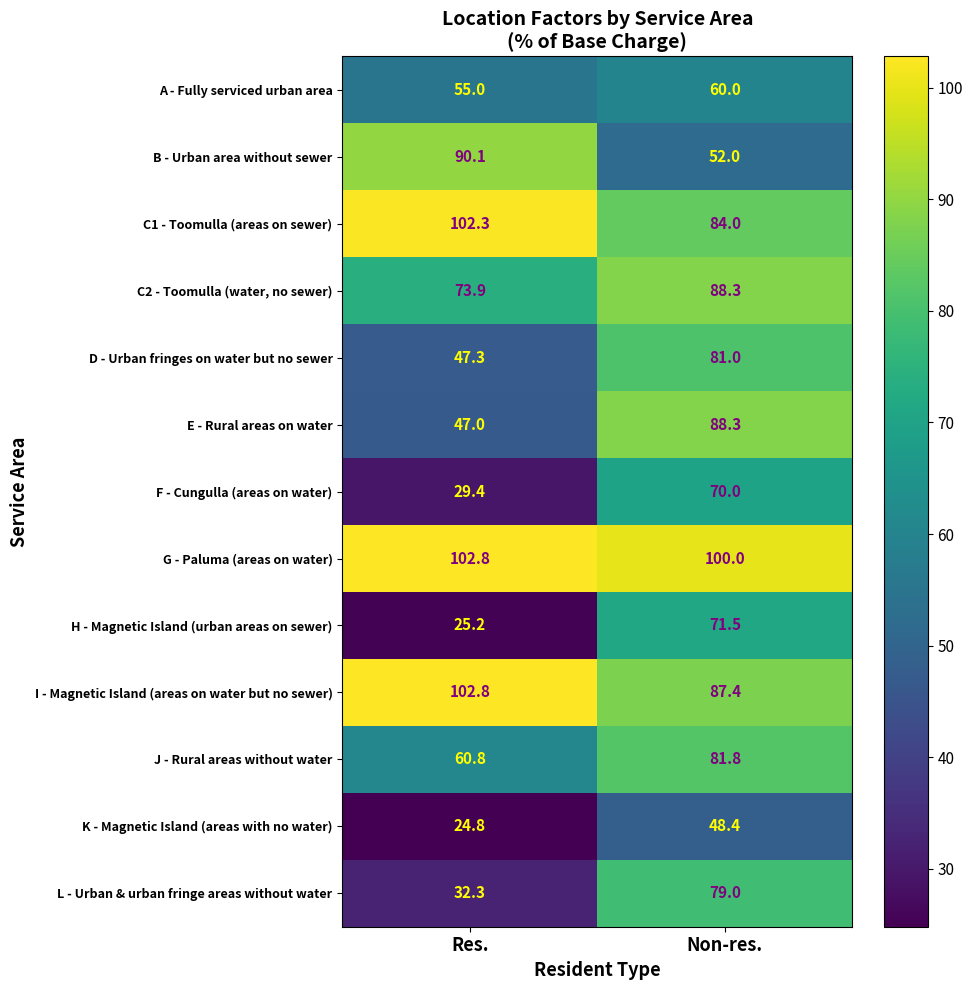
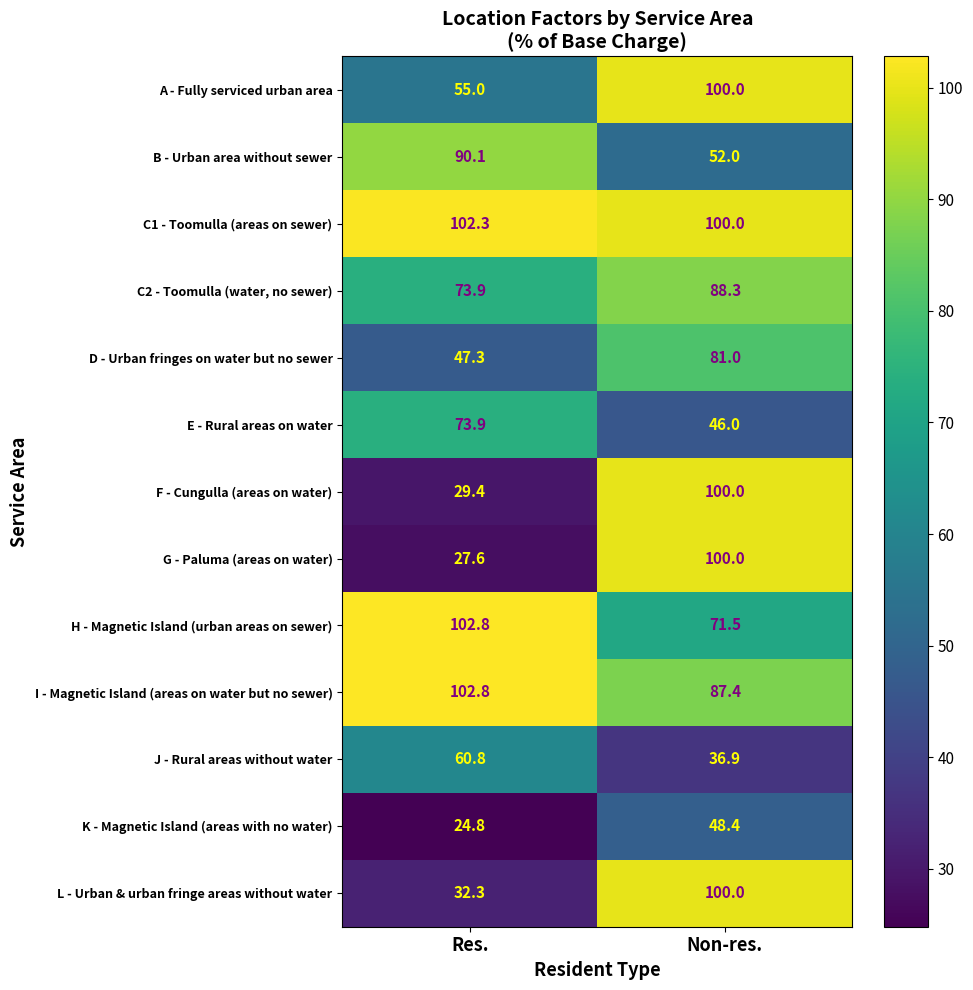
A - Fully serviced urban area, Non-res.: 60.0 -> 100.0
C1 - Toomulla (areas on sewer), Non-res.: 84.0 -> 100.0
E - Rural areas on water, Res.: 47.0 -> 73.9
E - Rural areas on water, Non-res.: 88.3 -> 46.0
F - Cungulla (areas on water), Non-res.: 70.0 -> 100.0
G - Paluma (areas on water), Res.: 102.8 -> 27.6
H - Magnetic Island (urban areas on sewer), Res.: 25.2 -> 102.8
J - Rural areas without water, Non-res.: 81.8 -> 36.9
L - Urban & urban fringe areas without water, Non-res.: 79.0 -> 100.0
